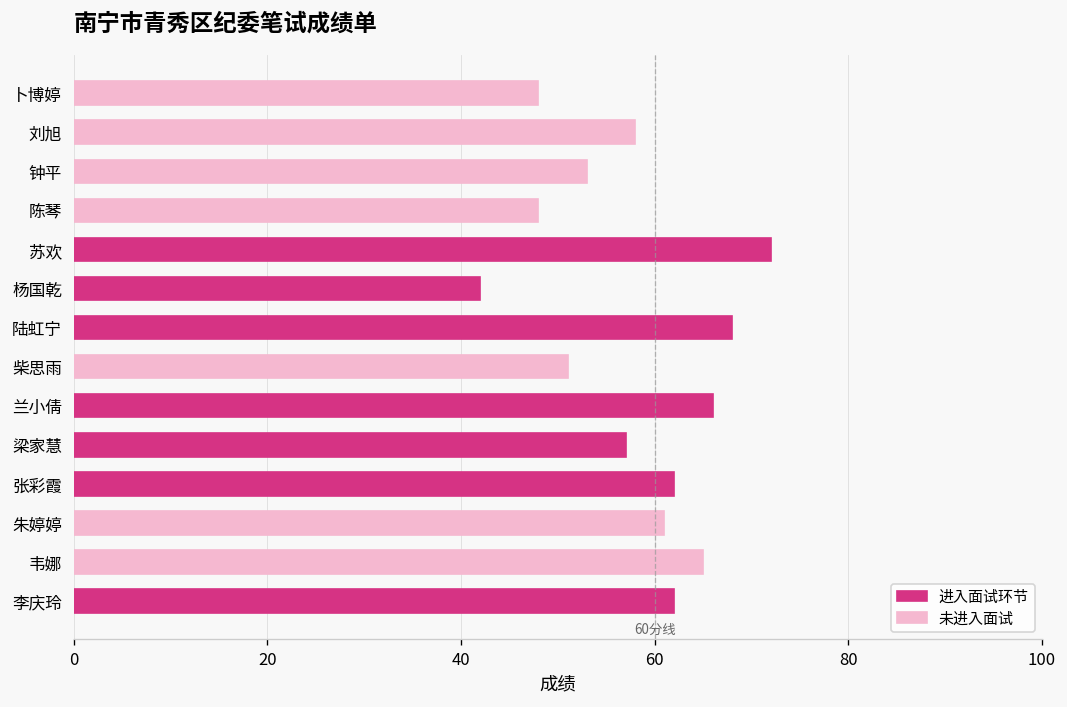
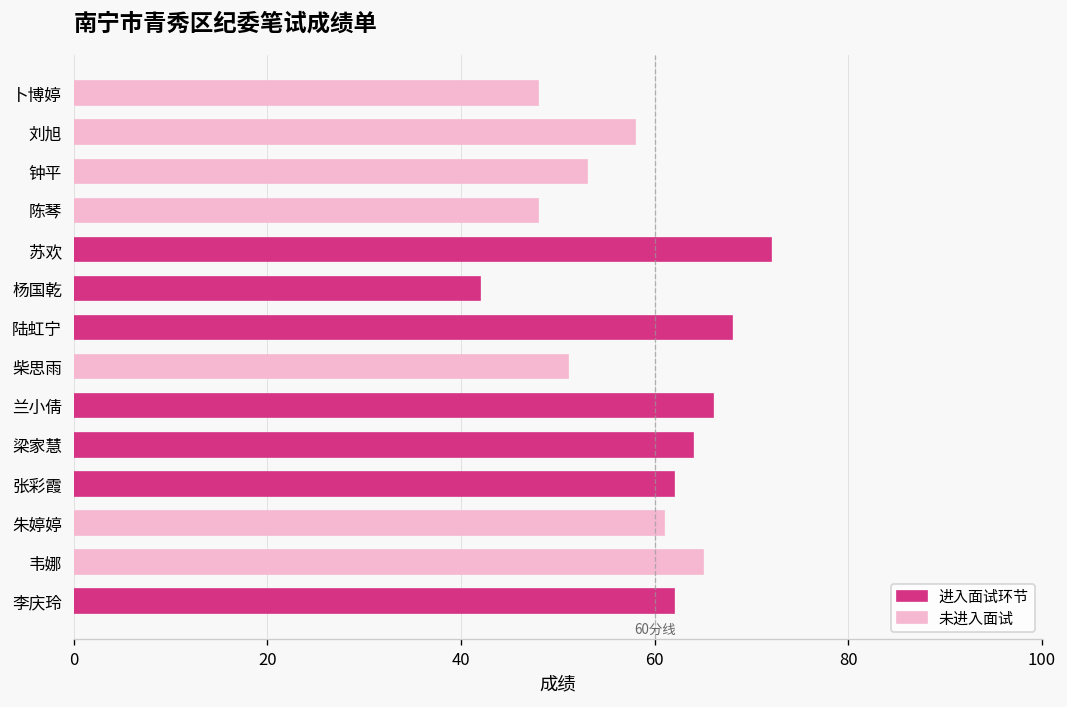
梁家慧: 57 -> 64
